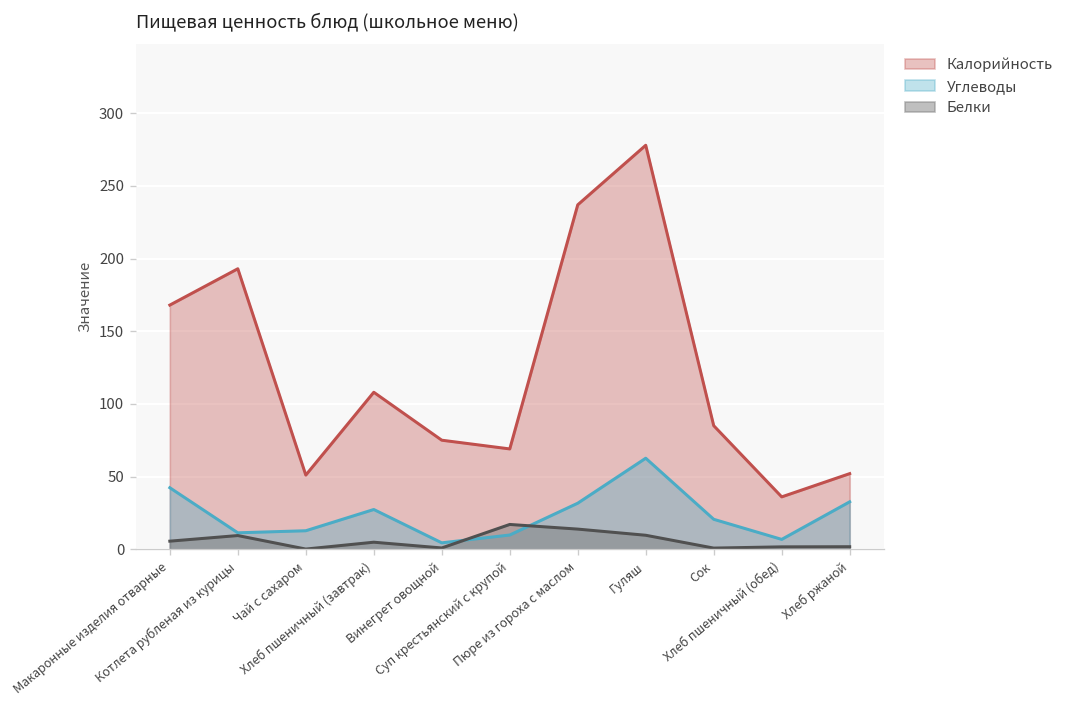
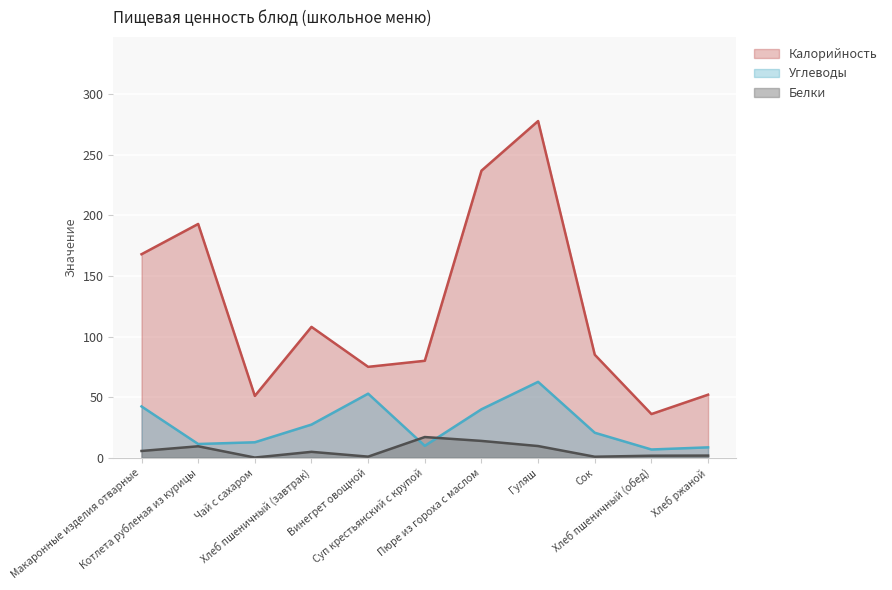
Углеводы, Винегрет овощной: 4 -> 53
Калорийность, Суп крестьянский с крупой: 69 -> 80
Углеводы, Пюре из гороха с маслом: 32 -> 40
Углеводы, Хлеб ржаной: 33 -> 9
